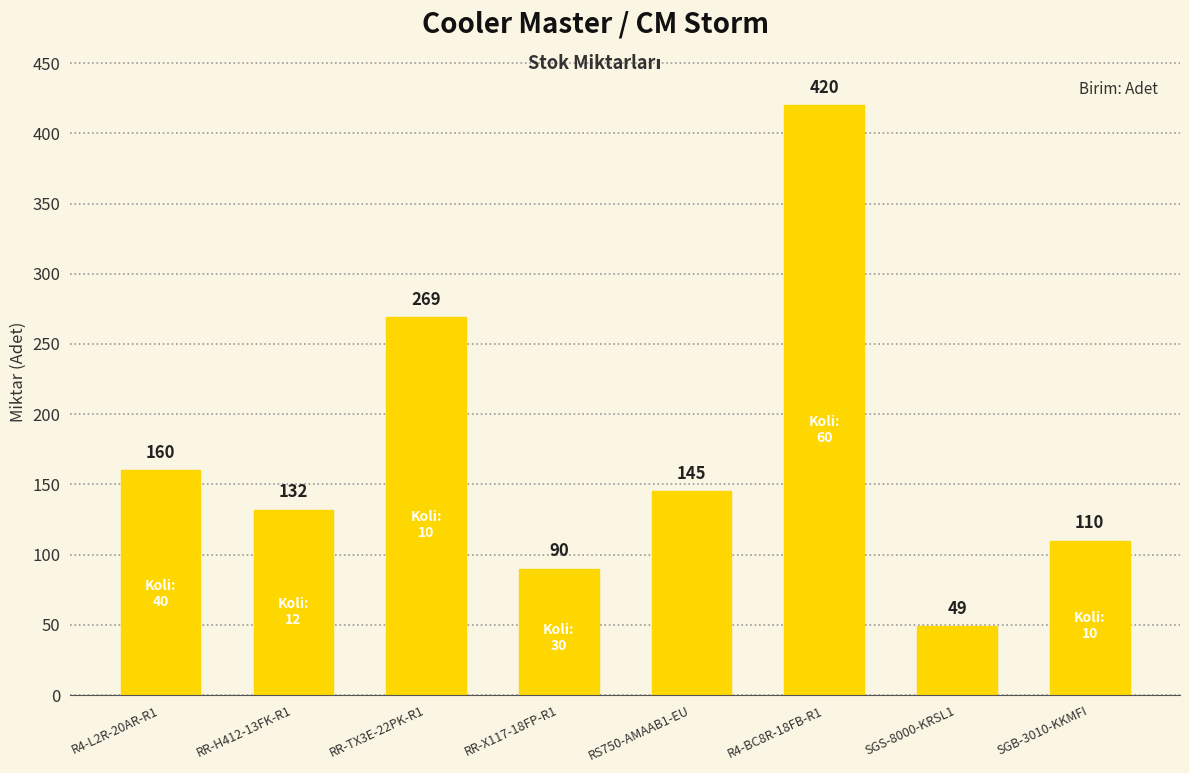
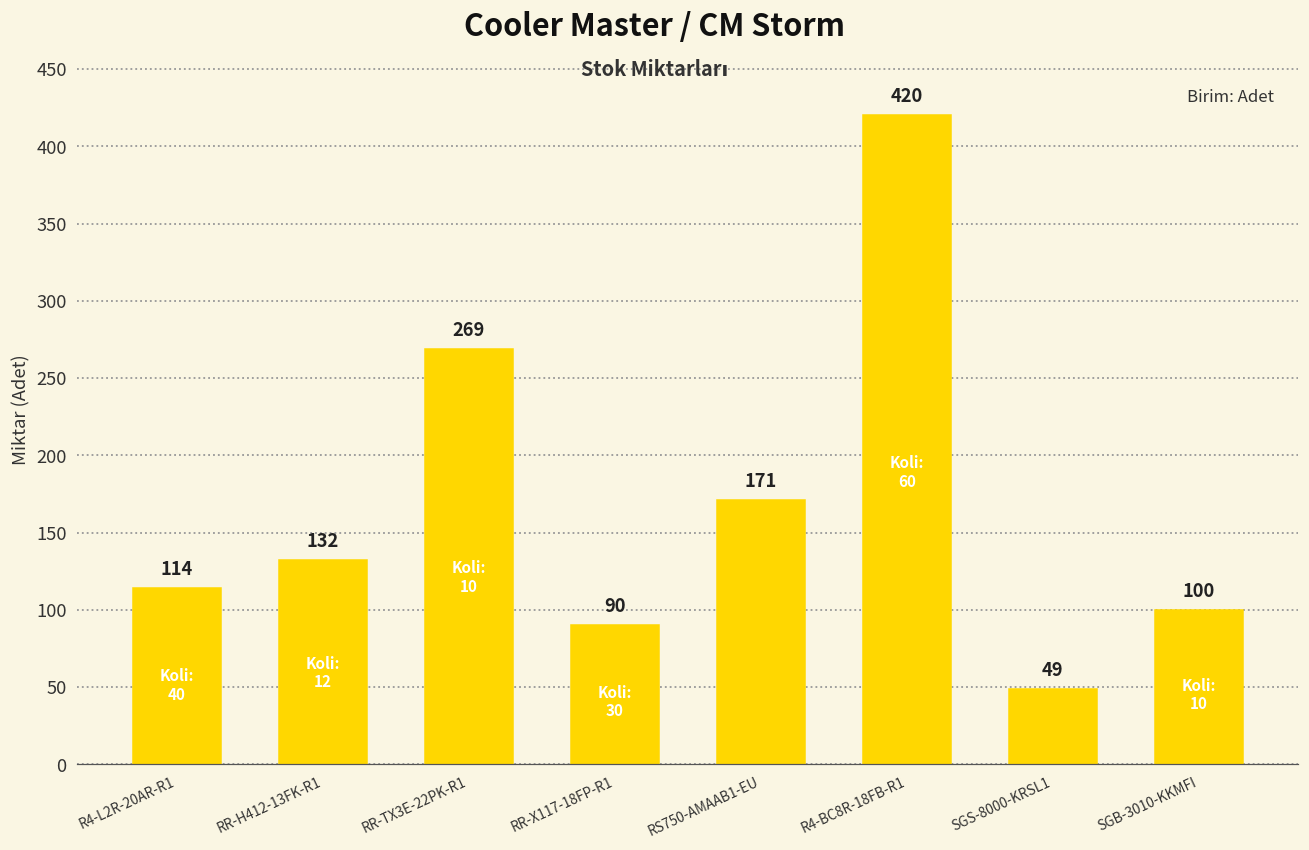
R4-L2R-20AR-R1: 160 -> 114
RS750-AMAAB1-EU: 145 -> 171
SGB-3010-KKMFI: 110 -> 100
